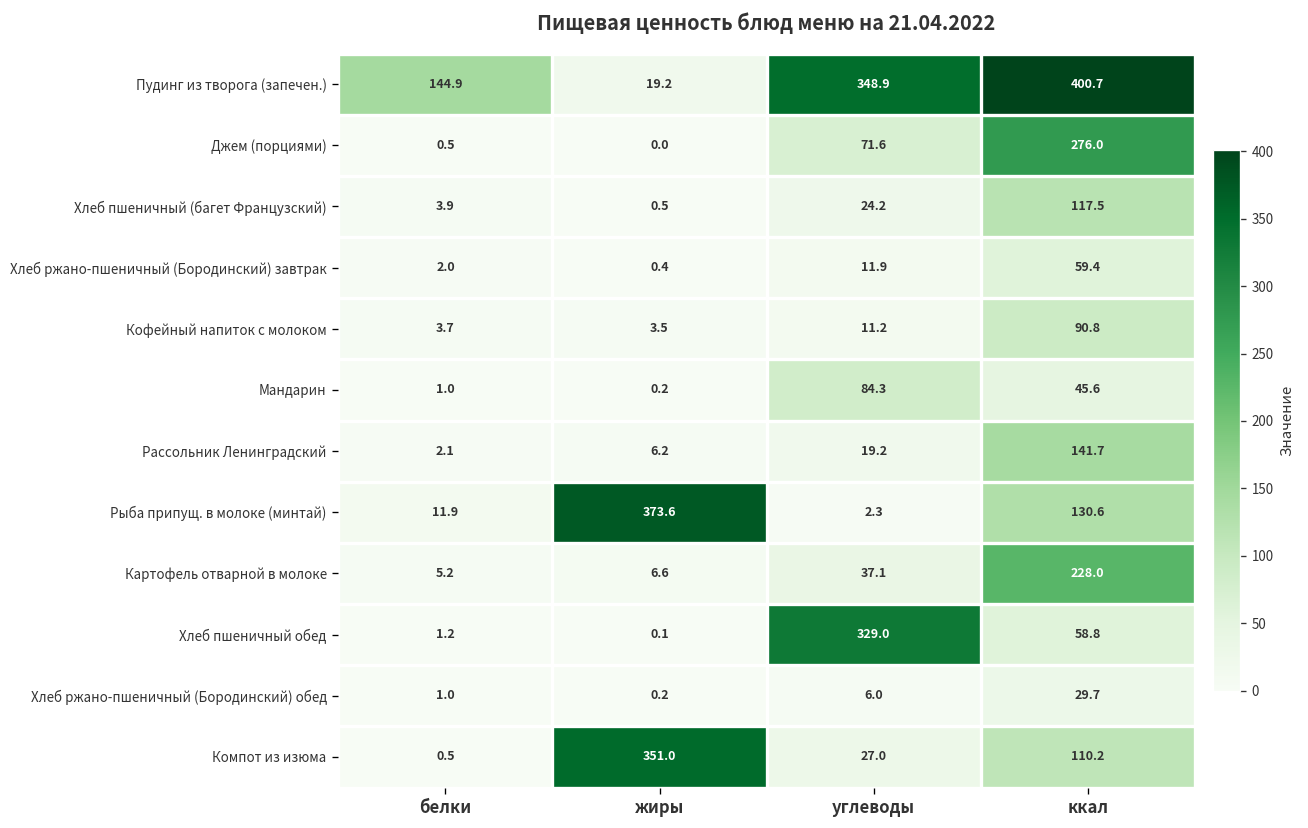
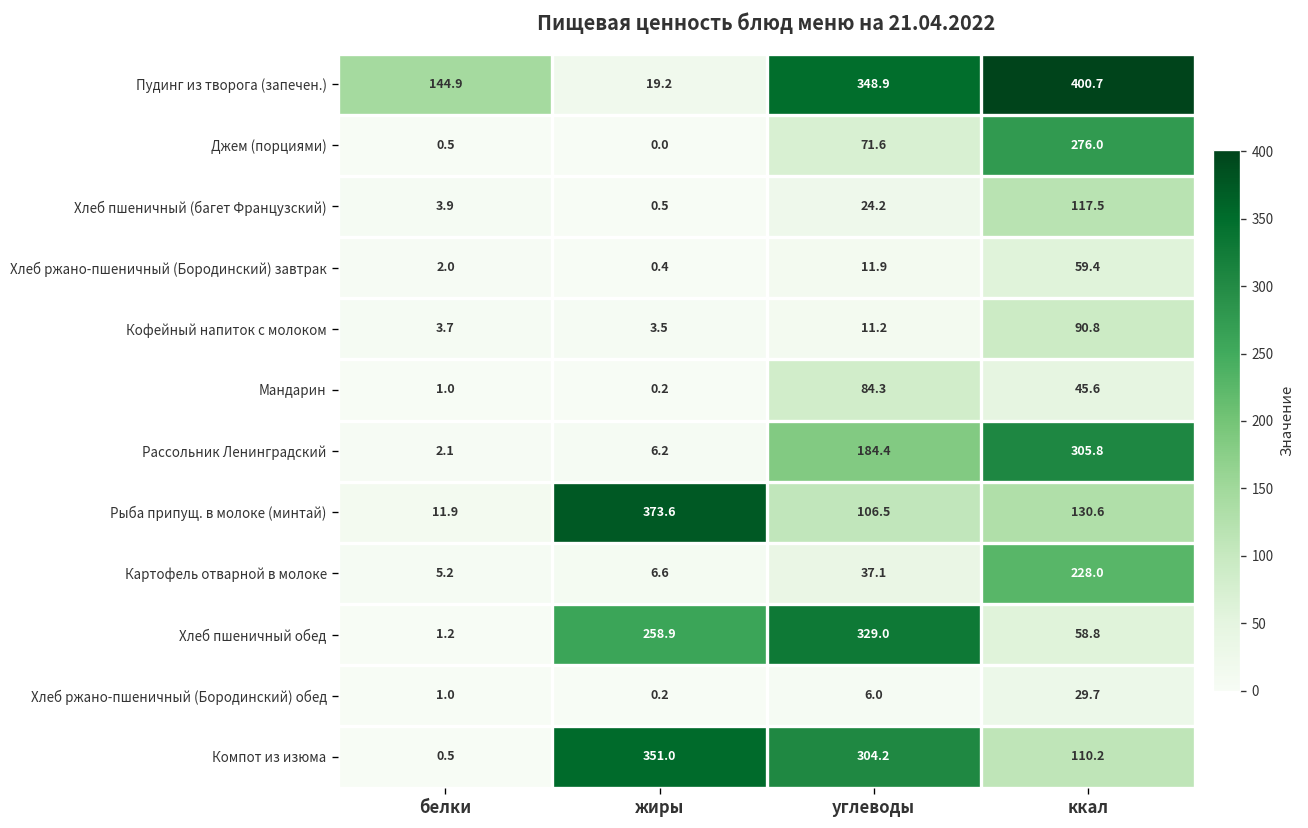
Рассольник Ленинградский, углеводы: 19.2 -> 184.4
Рассольник Ленинградский, ккал: 141.7 -> 305.8
Рыба припущ. в молоке (минтай), углеводы: 2.3 -> 106.5
Хлеб пшеничный обед, жиры: 0.1 -> 258.9
Компот из изюма, углеводы: 27.0 -> 304.2
